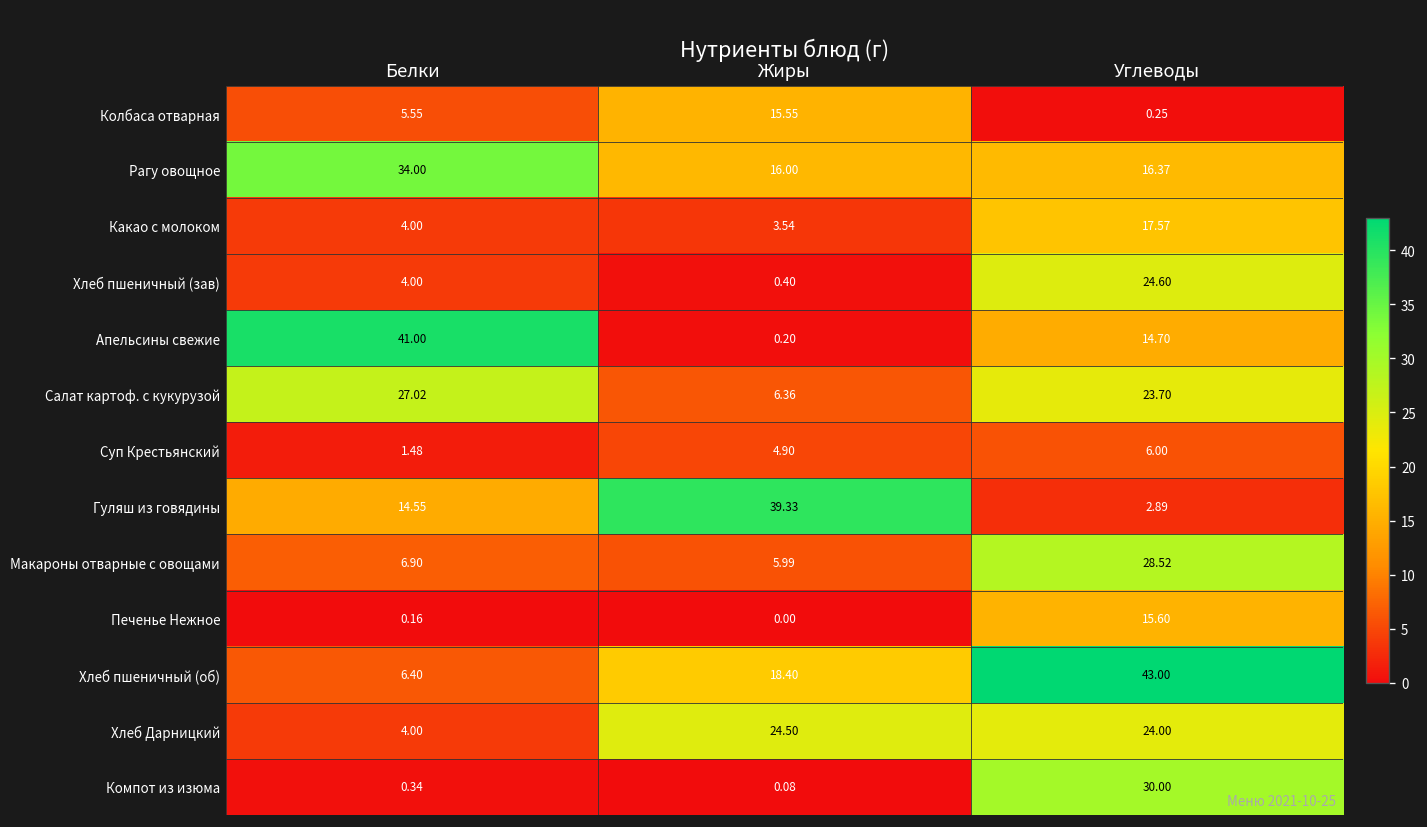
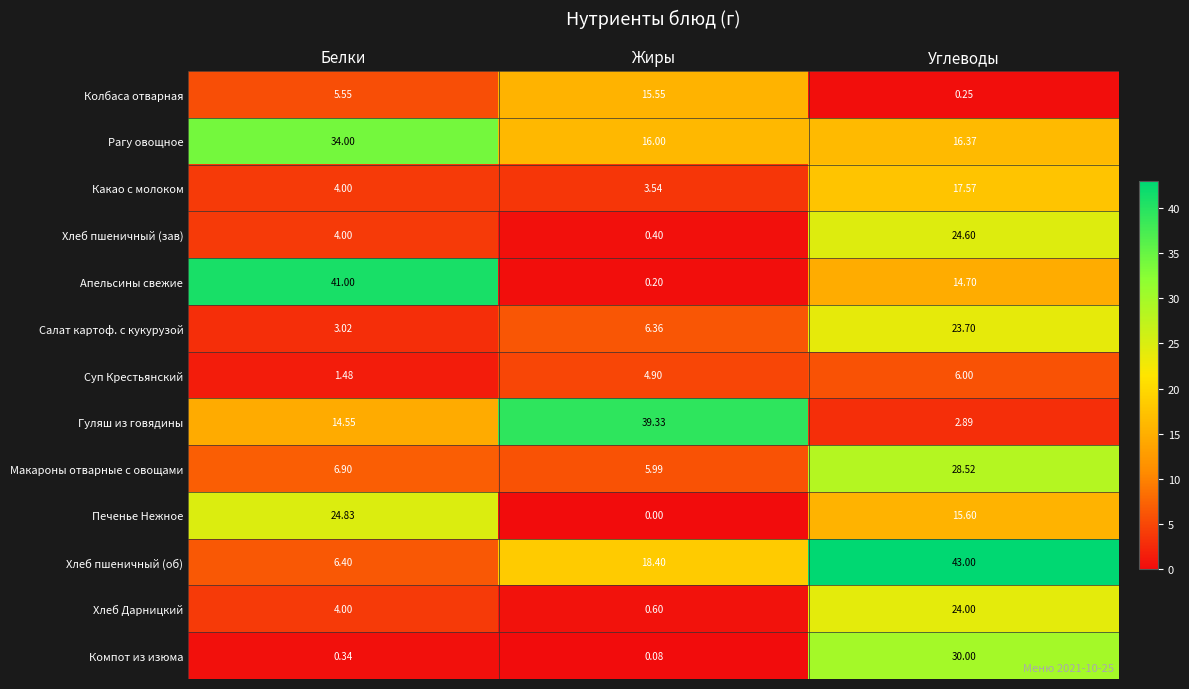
Салат картоф. с кукурузой, Белки: 27.02 -> 3.02
Печенье Нежное, Белки: 0.16 -> 24.83
Хлеб Дарницкий, Жиры: 24.50 -> 0.60
